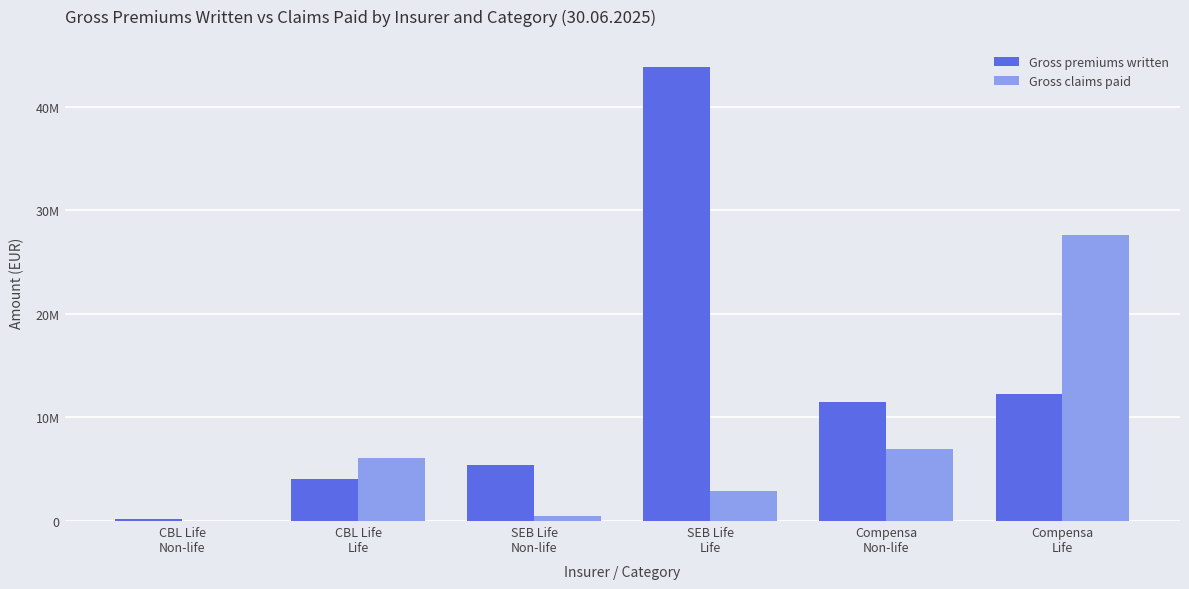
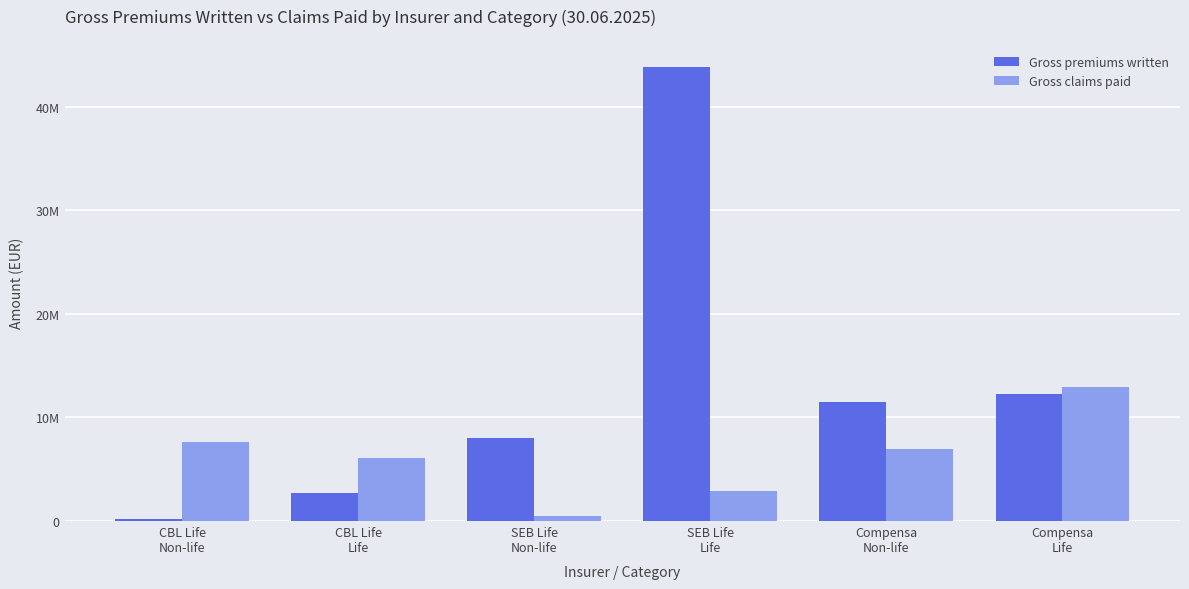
Gross claims paid, CBL Life Non-life: 0 -> 7600000
Gross premiums written, CBL Life Life: 4000000 -> 2700000
Gross premiums written, SEB Life Non-life: 5400000 -> 8000000
Gross claims paid, Compensa Life: 27600000 -> 13000000
